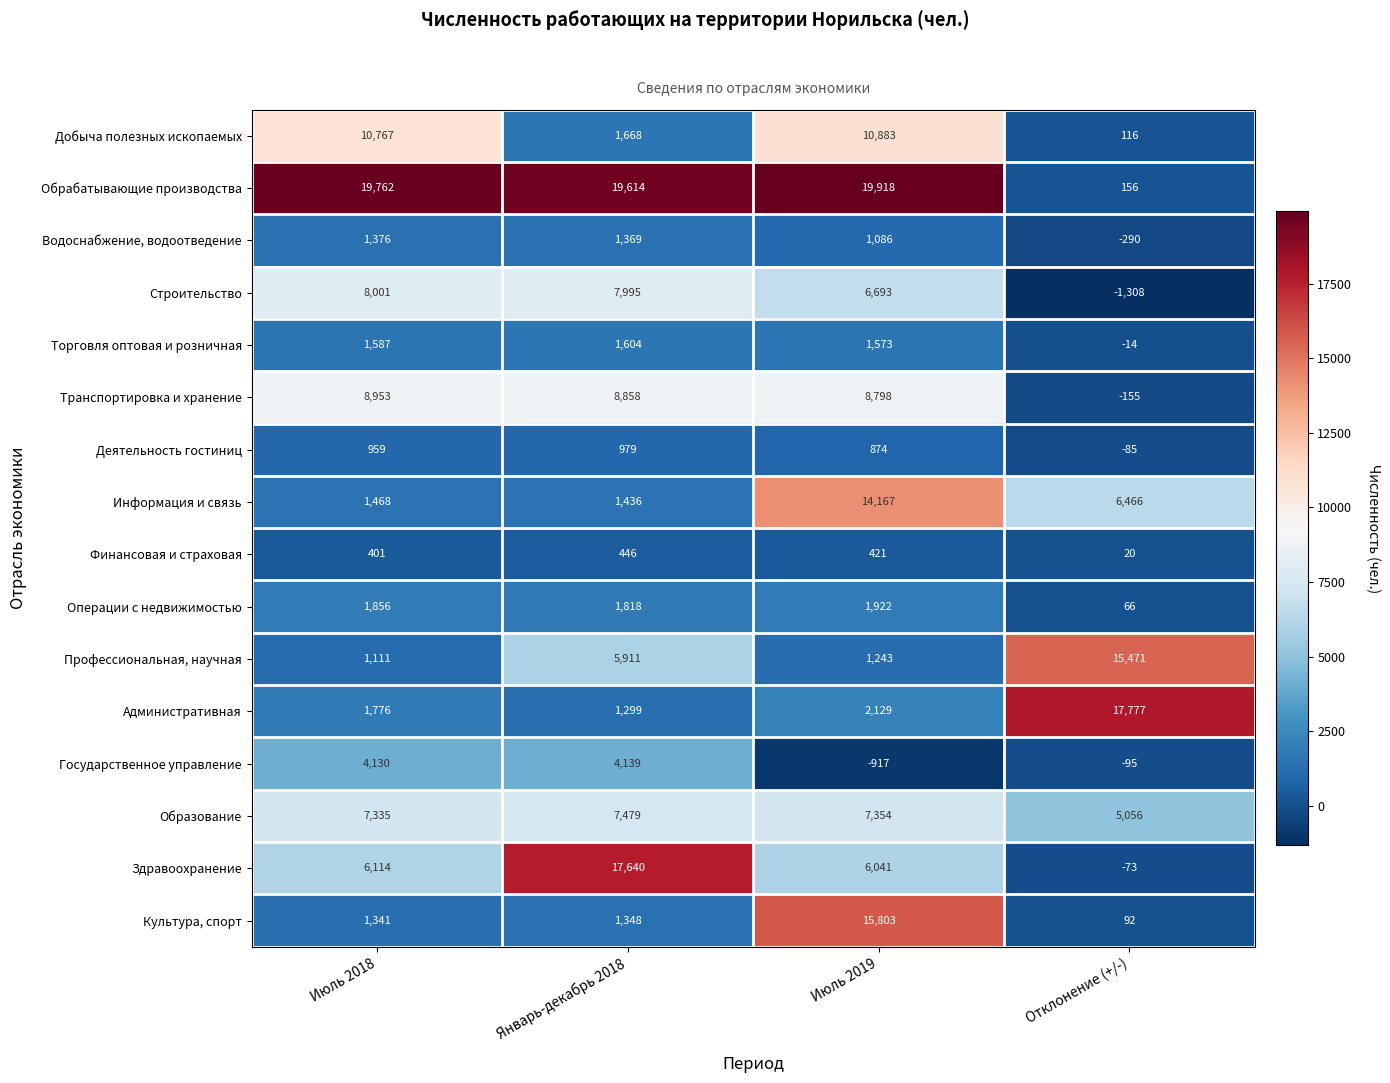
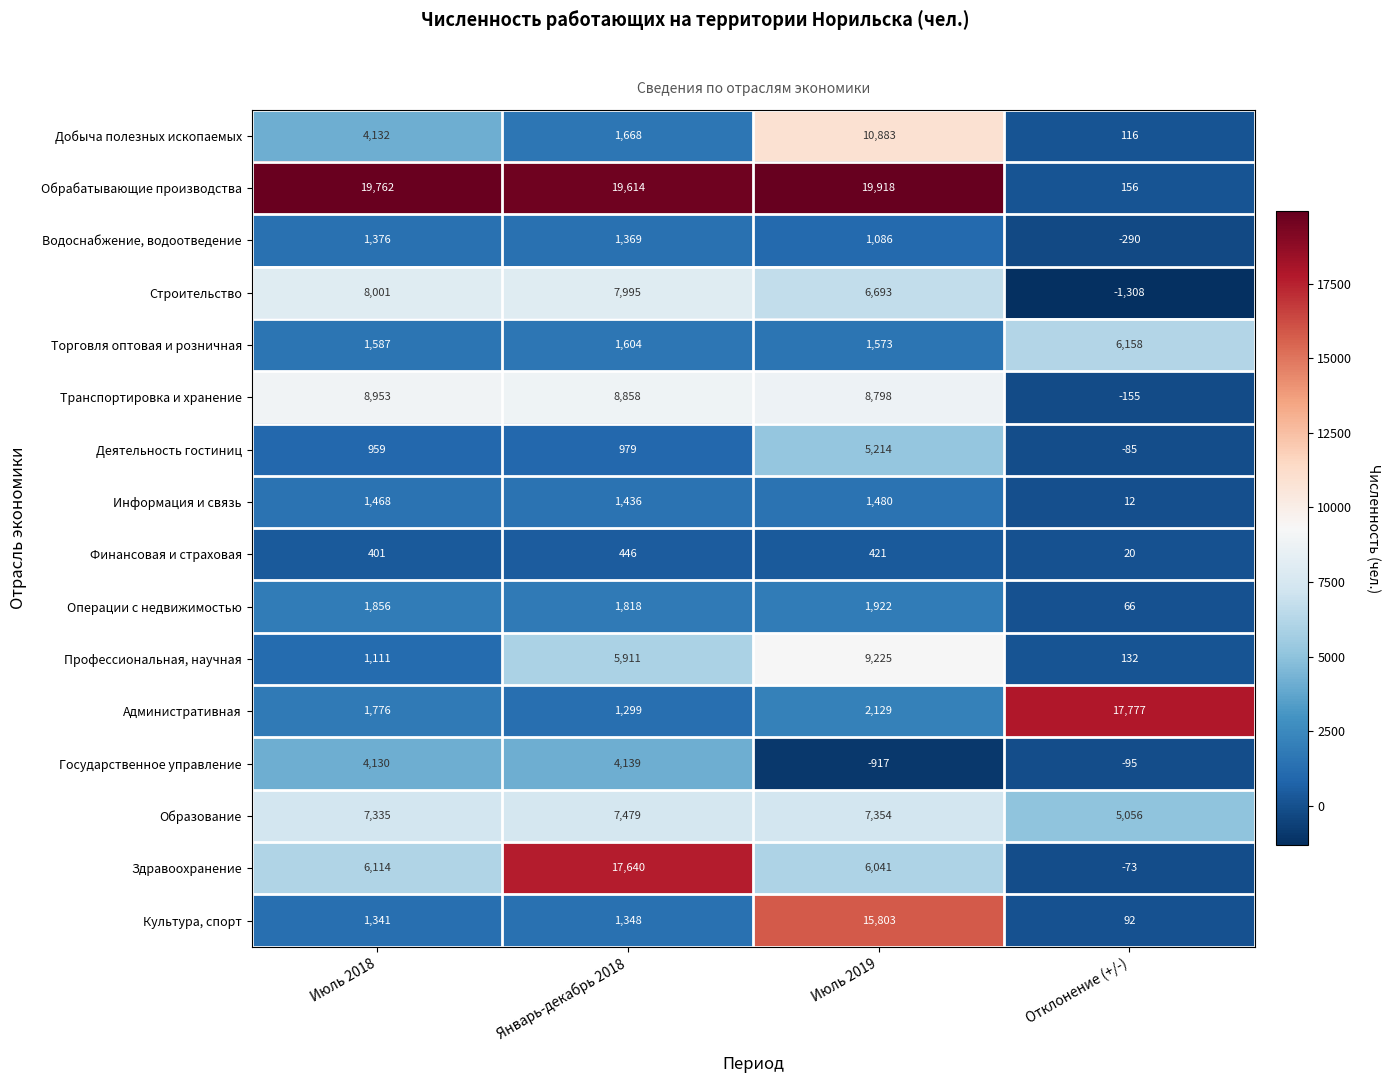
Добыча полезных ископаемых, Июль 2018: 10,767 -> 4,132
Торговля оптовая и розничная, Отклонение (+/-): -14 -> 6,158
Деятельность гостиниц, Июль 2019: 874 -> 5,214
Информация и связь, Июль 2019: 14,167 -> 1,480
Информация и связь, Отклонение (+/-): 6,466 -> 12
Профессиональная, научная, Июль 2019: 1,243 -> 9,225
Профессиональная, научная, Отклонение (+/-): 15,471 -> 132
